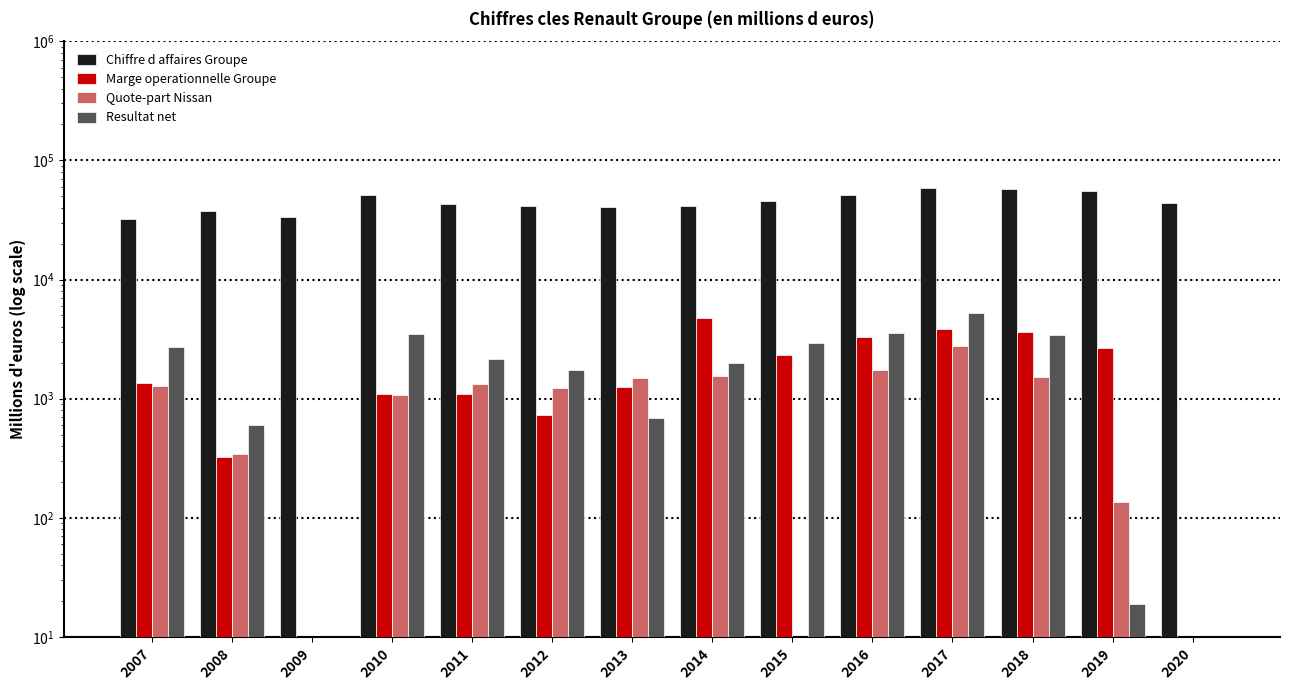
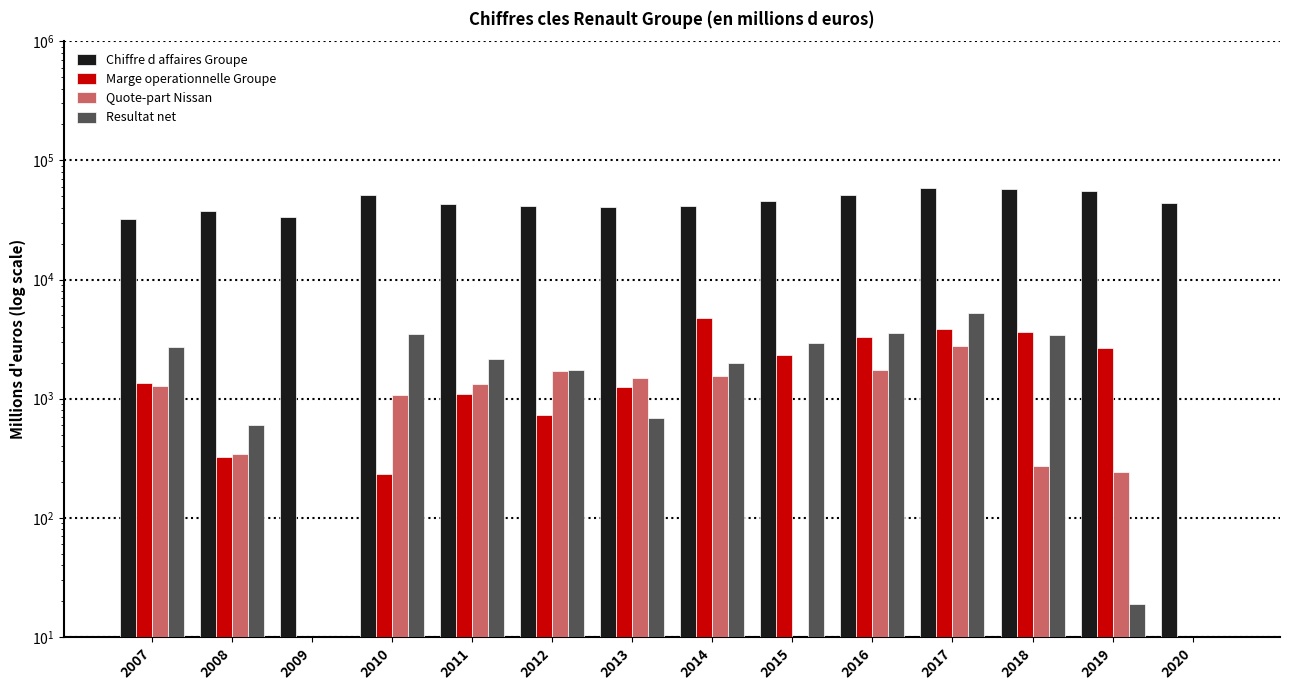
Marge operationnelle Groupe, 2010: 1100 -> 230
Quote-part Nissan, 2012: 1200 -> 1700
Quote-part Nissan, 2018: 1500 -> 270
Quote-part Nissan, 2019: 140 -> 240
